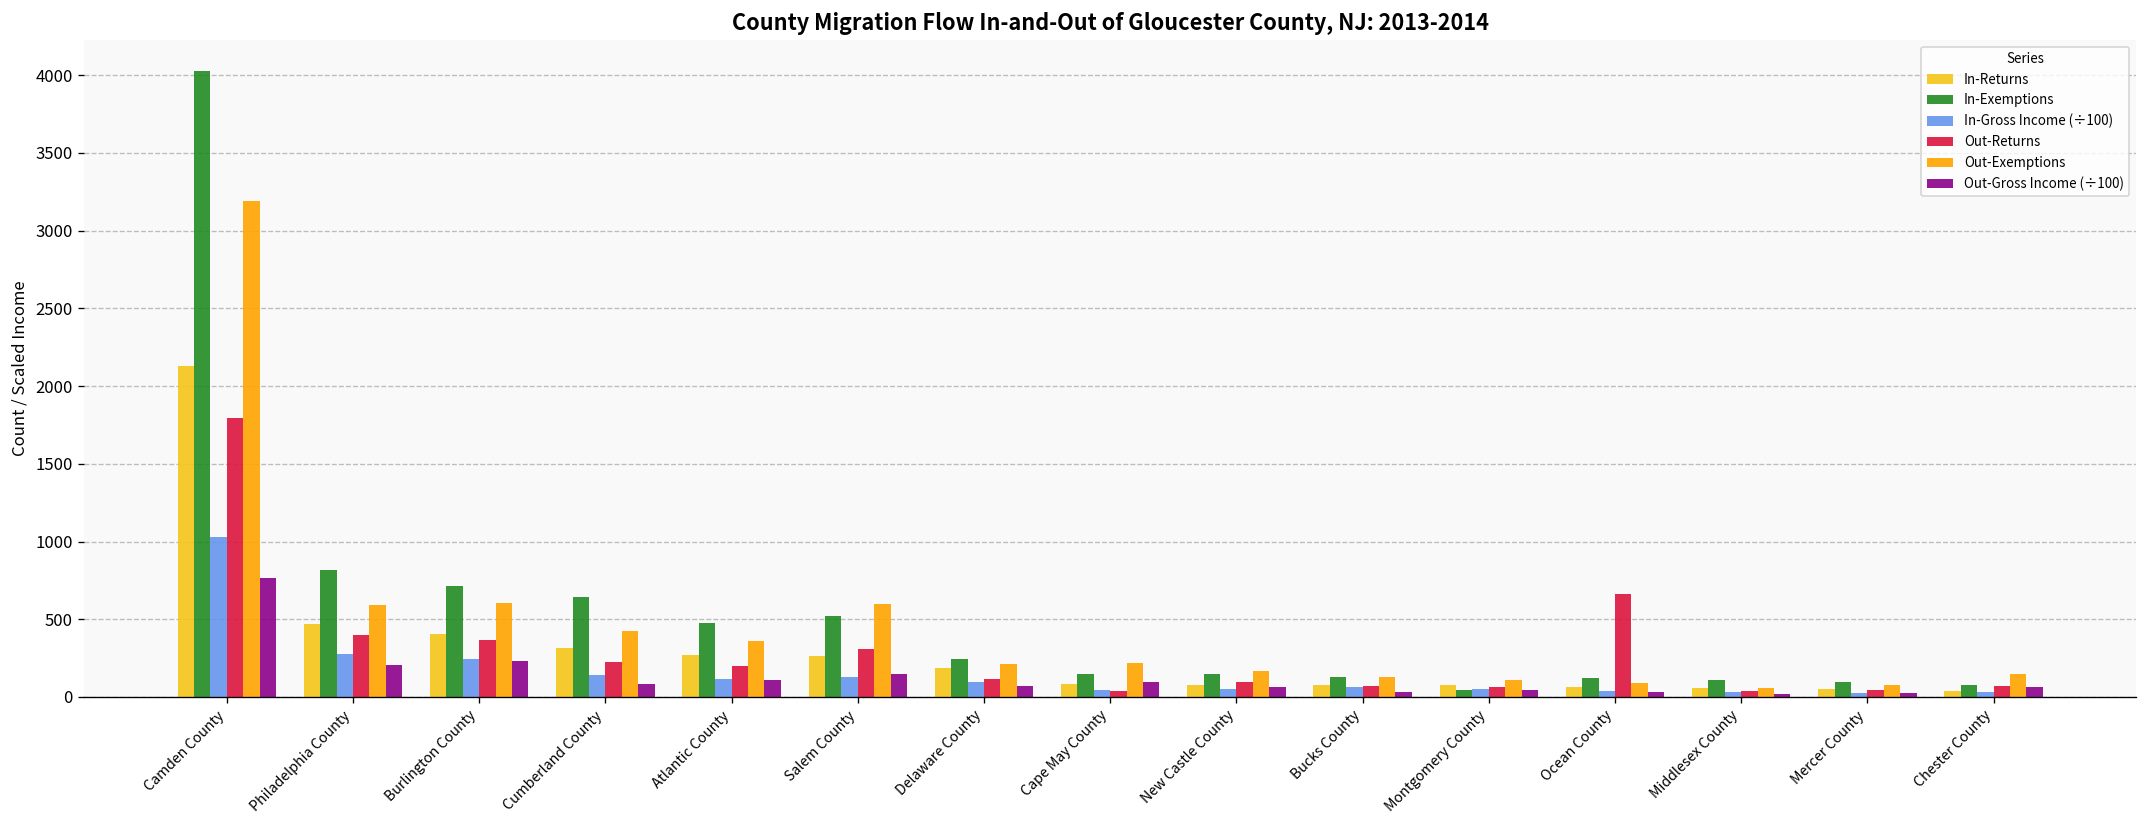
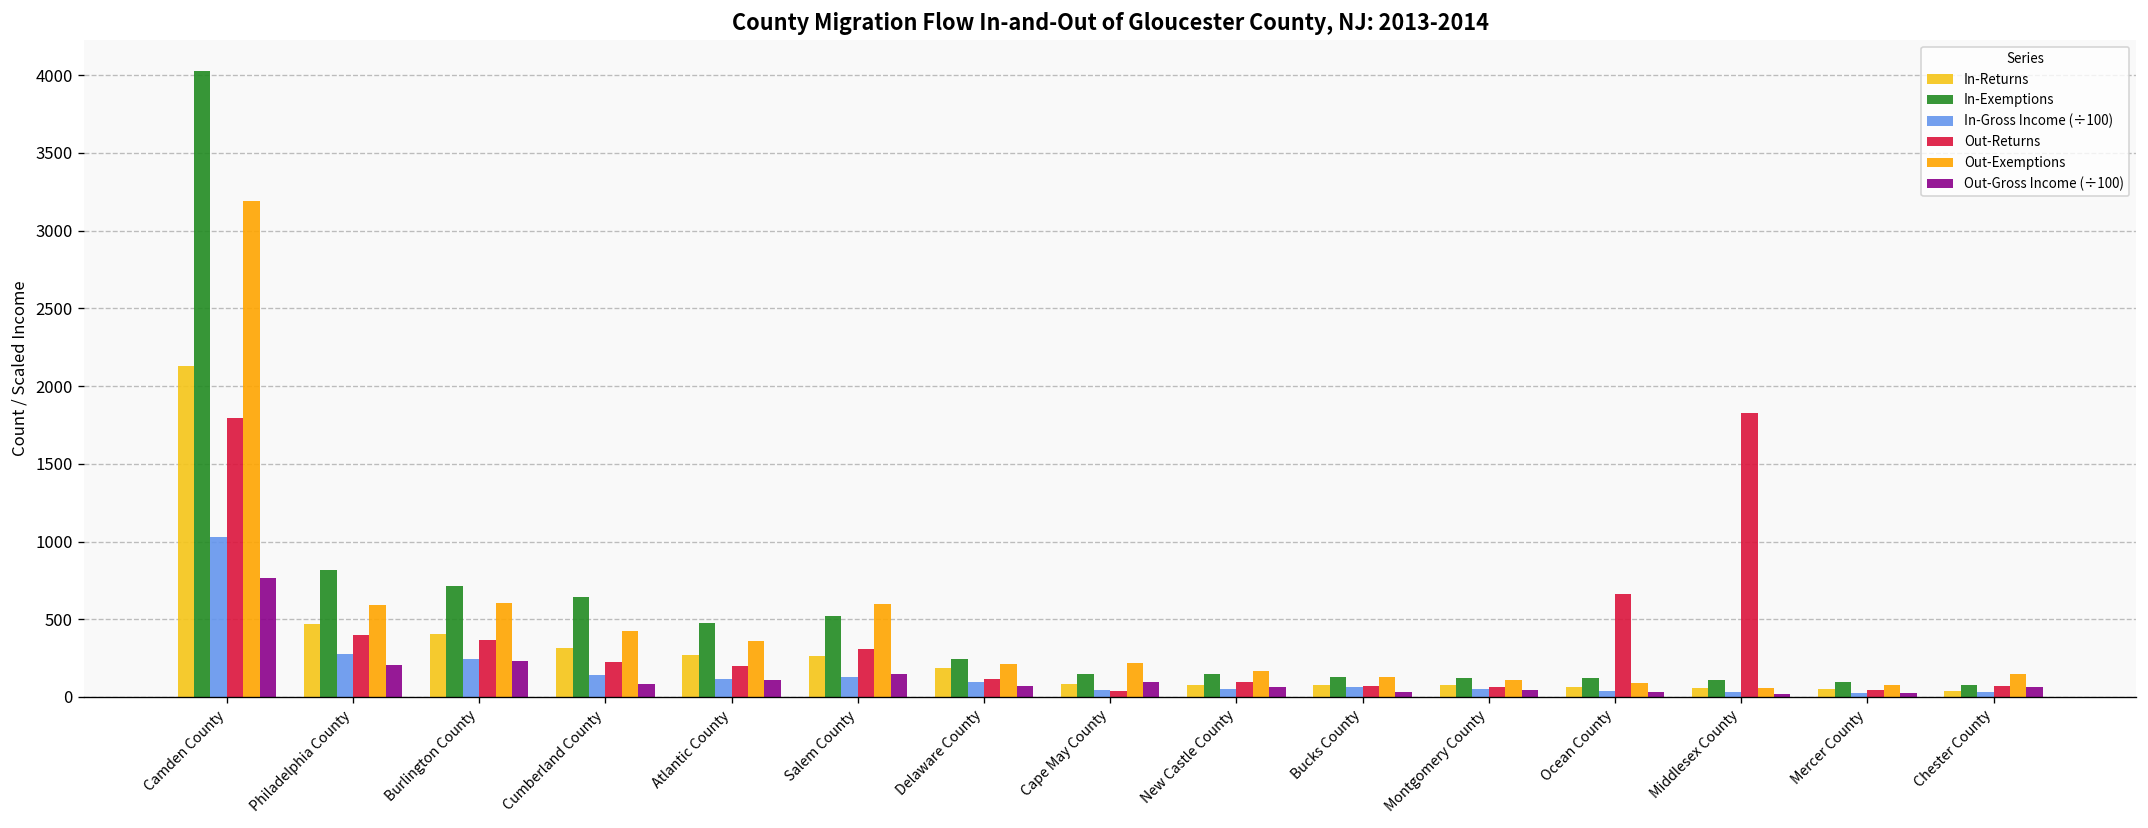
In-Exemptions, Montgomery County: 50 -> 120
Out-Returns, Middlesex County: 40 -> 1830
